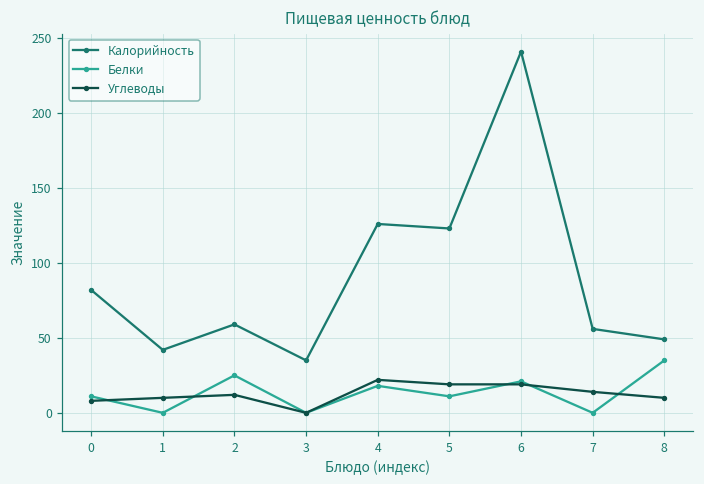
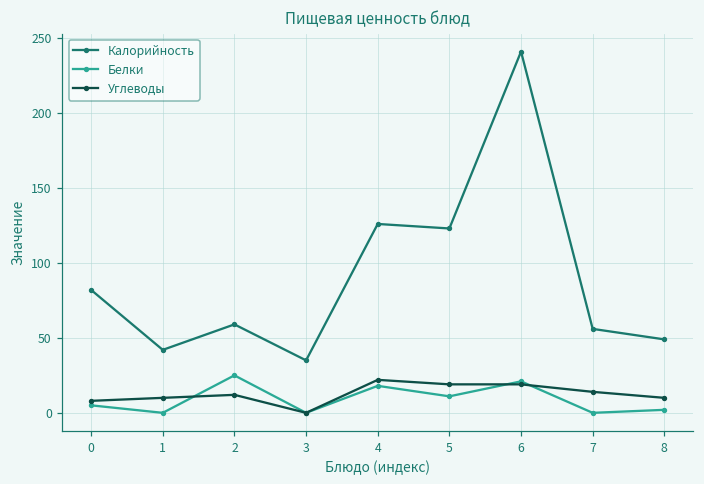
Белки, 0: 11 -> 5
Белки, 8: 35 -> 2
